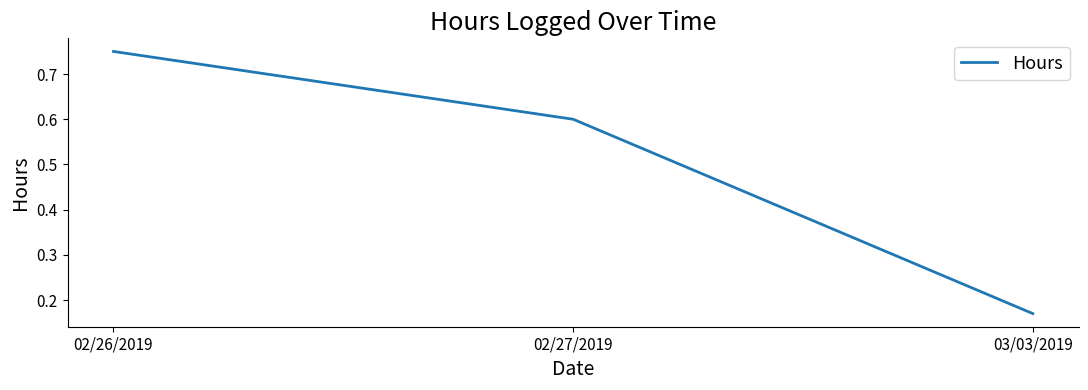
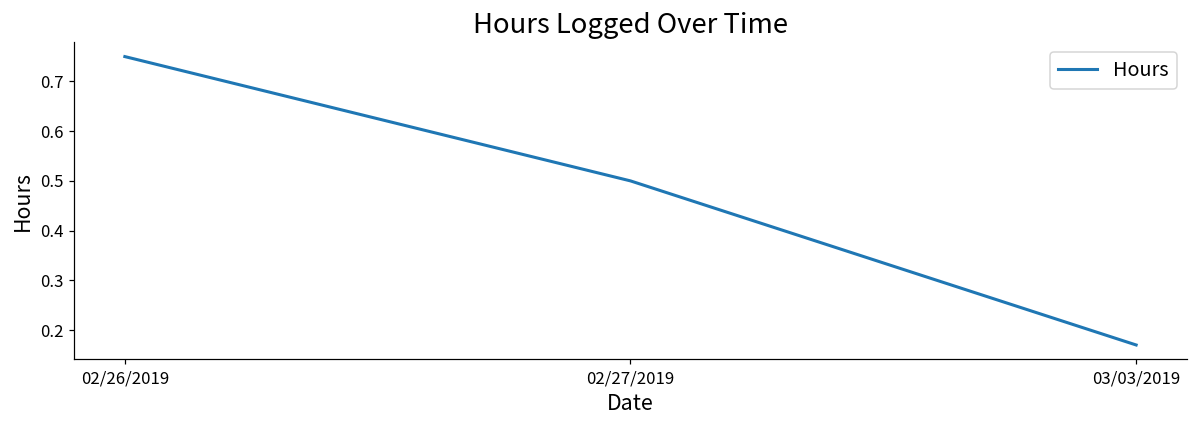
02/27/2019: 0.6 -> 0.5
